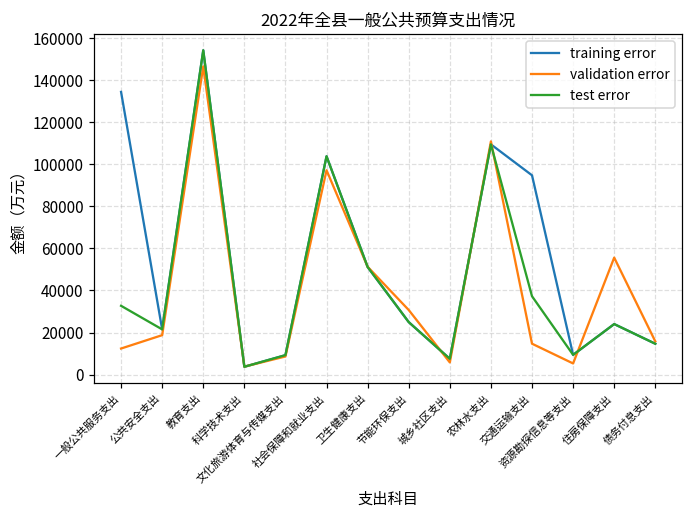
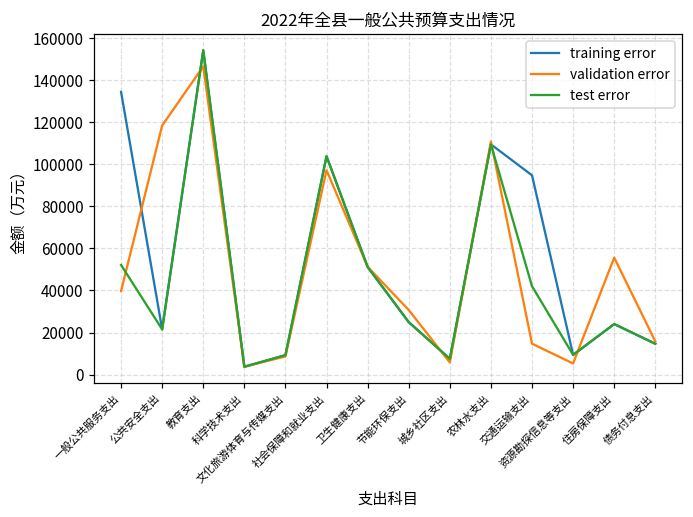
validation error, 一般公共服务支出: 12000 -> 40000
test error, 一般公共服务支出: 33000 -> 52000
validation error, 公共安全支出: 19000 -> 118000
test error, 交通运输支出: 37000 -> 42000
